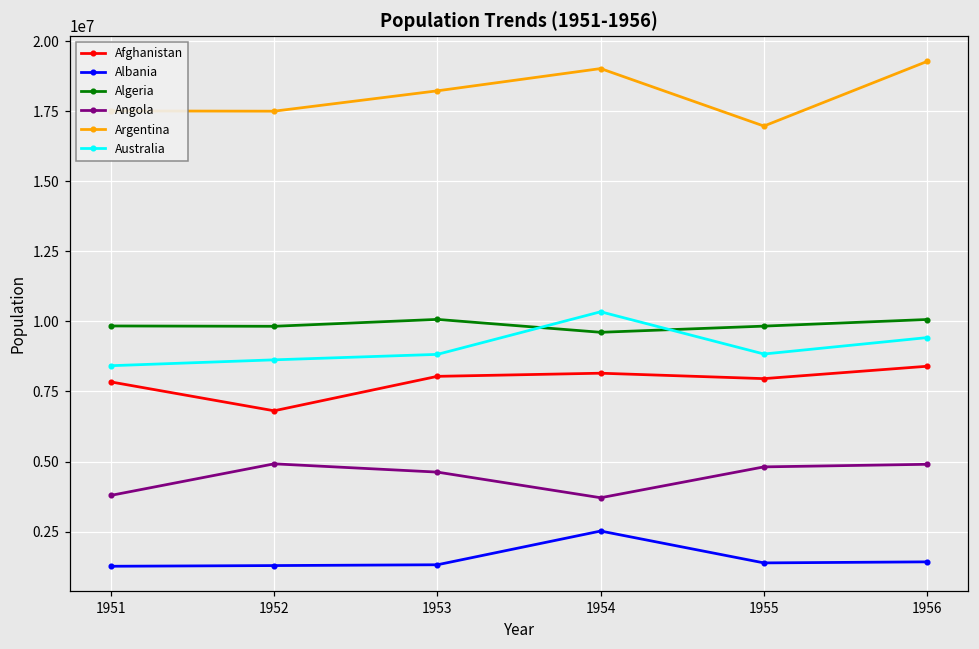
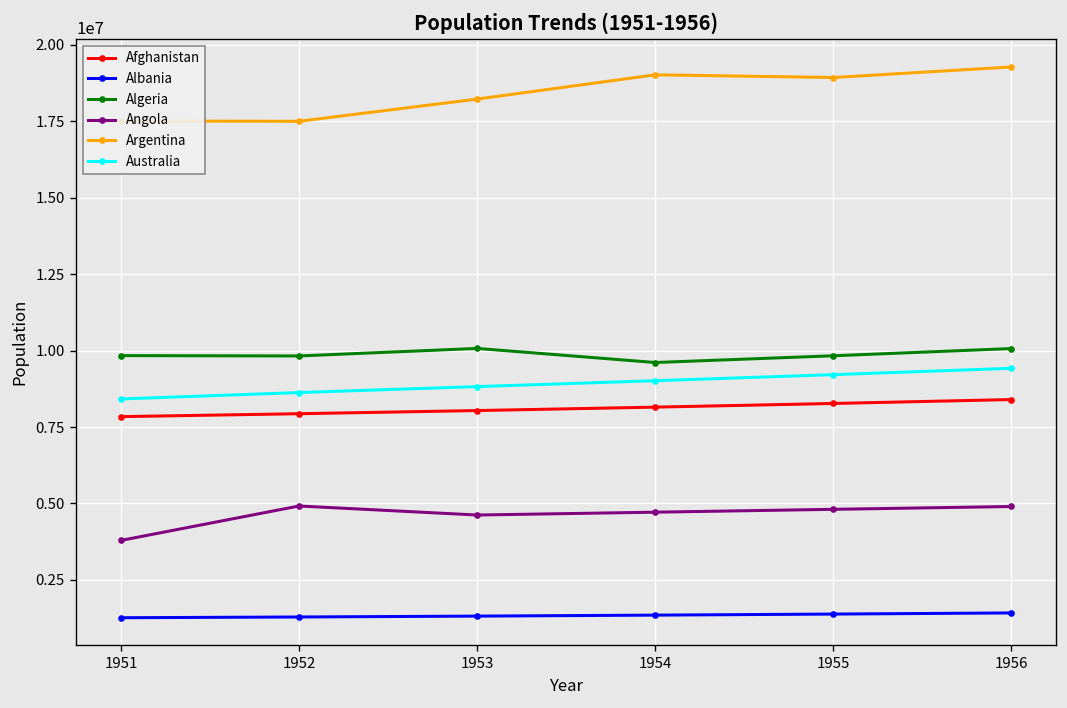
Afghanistan, 1952: 6800000 -> 7900000
Albania, 1954: 2500000 -> 1300000
Angola, 1954: 3700000 -> 4700000
Australia, 1954: 10300000 -> 9000000
Afghanistan, 1955: 8000000 -> 8300000
Argentina, 1955: 17000000 -> 18900000
Australia, 1955: 8800000 -> 9200000
